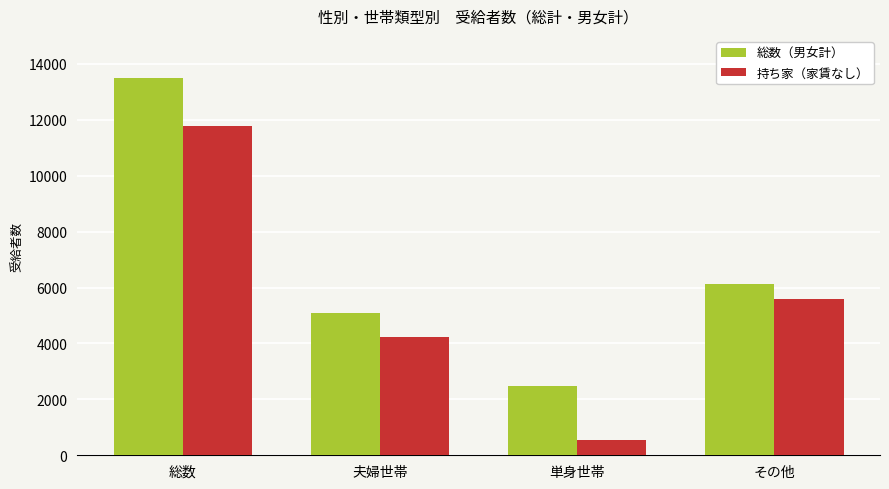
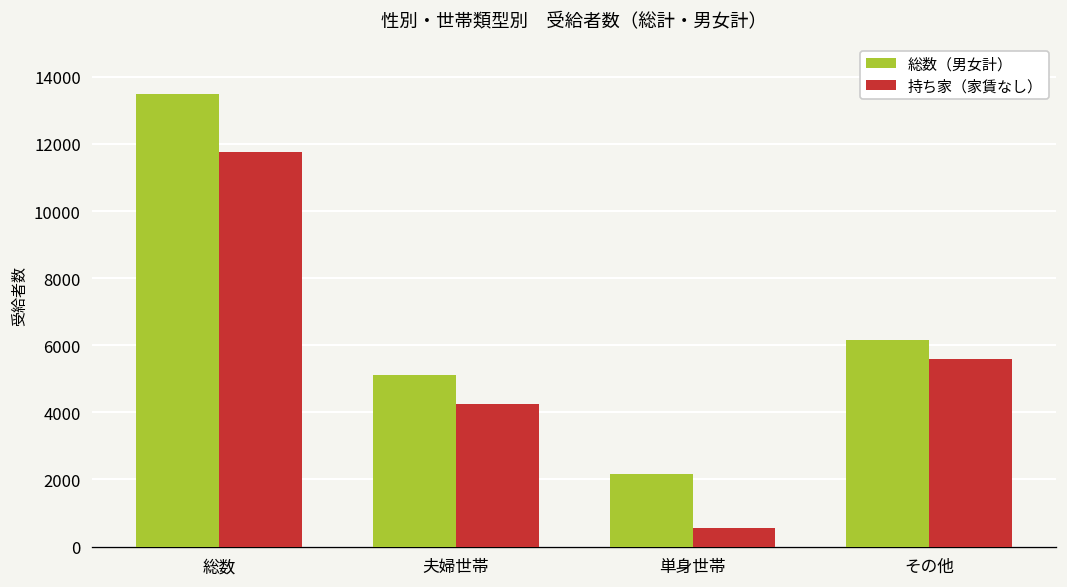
総数（男女計）, 単身世帯: 2500 -> 2200
